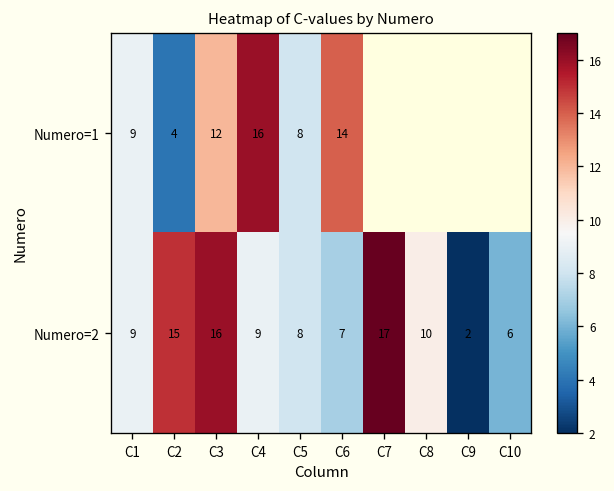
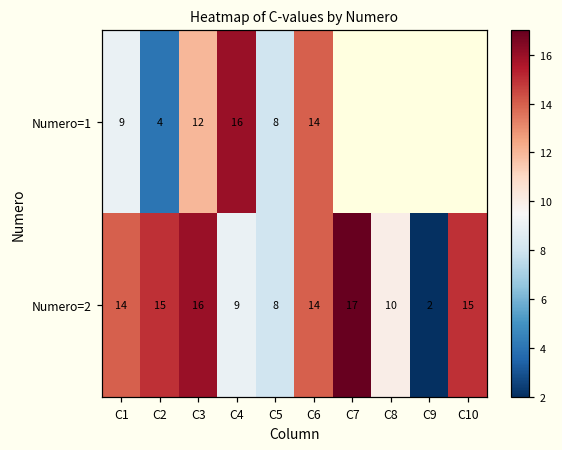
Numero=2, C1: 9 -> 14
Numero=2, C6: 7 -> 14
Numero=2, C10: 6 -> 15
